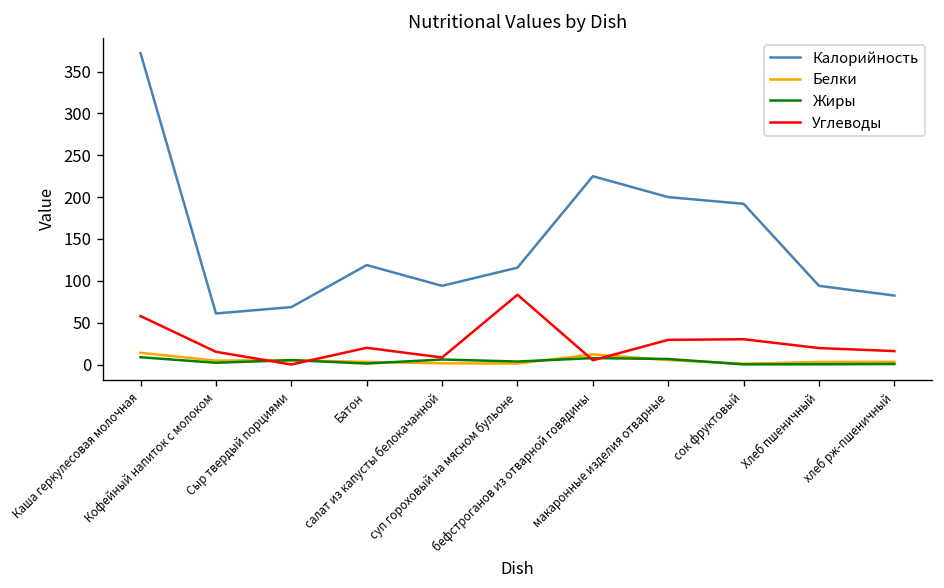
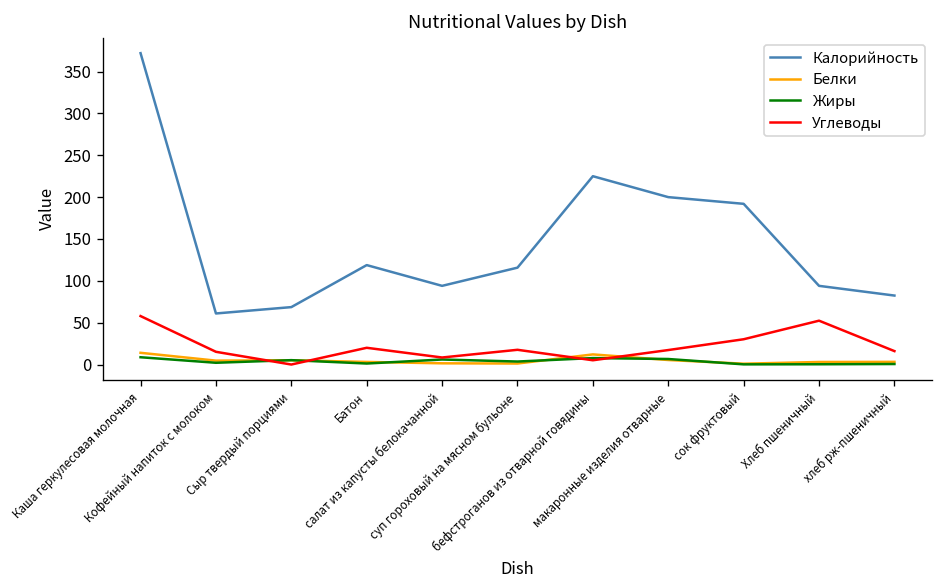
Углеводы, суп гороховый на мясном бульоне: 80 -> 20
Углеводы, макаронные изделия отварные: 30 -> 20
Углеводы, Хлеб пшеничный: 20 -> 50
